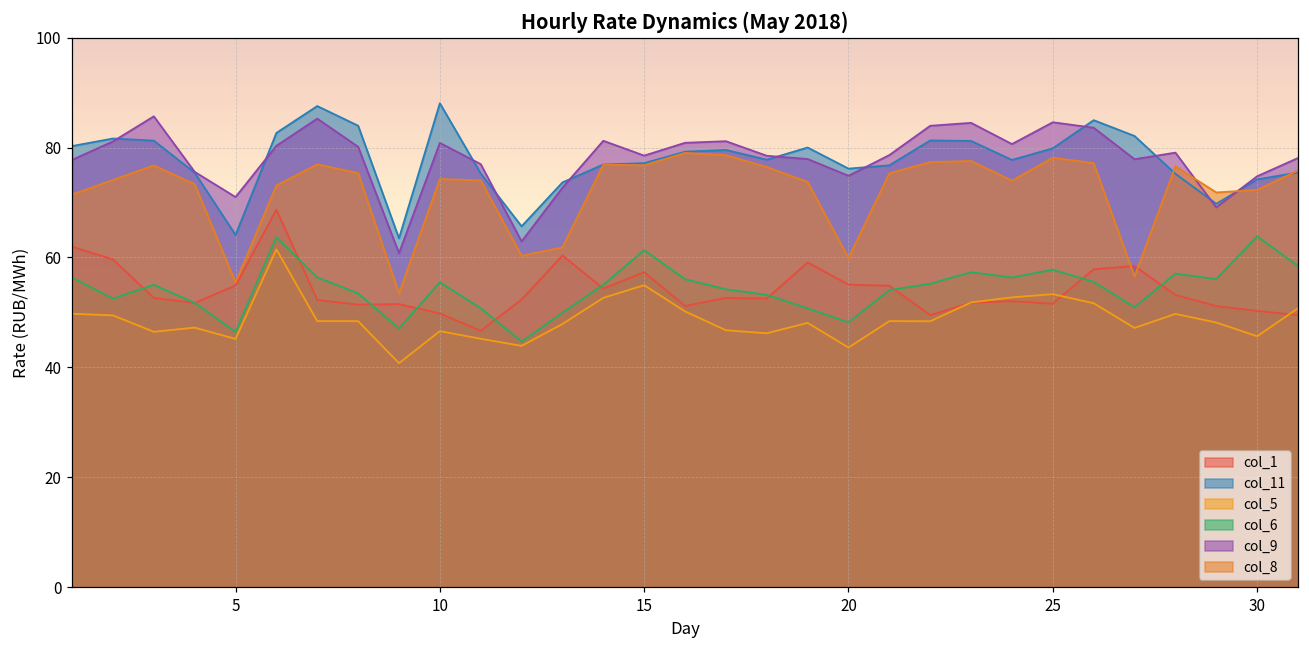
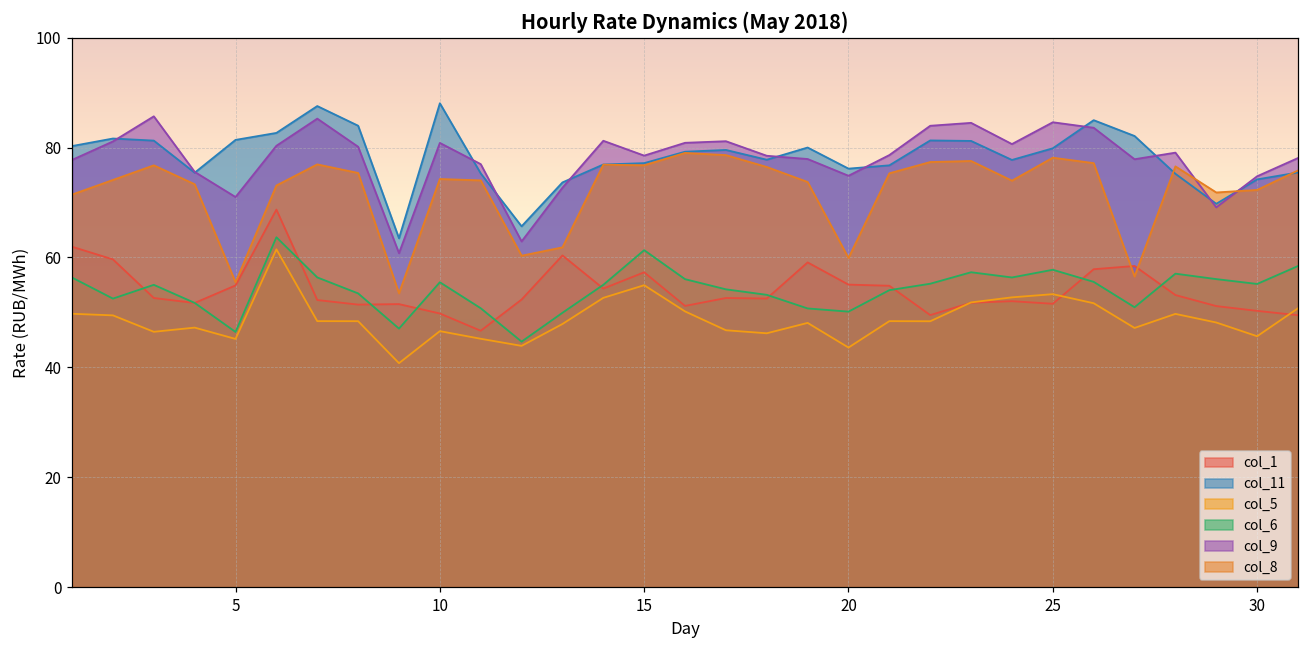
col_11, 5: 64 -> 81
col_6, 20: 48 -> 50
col_6, 30: 64 -> 55
